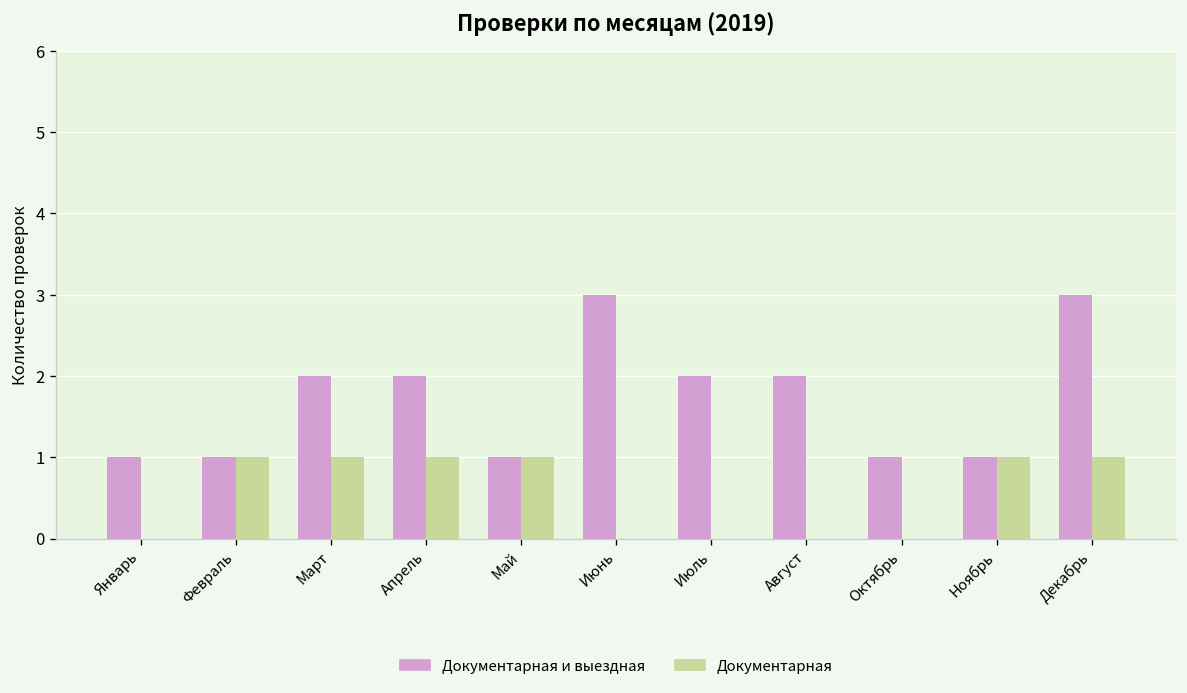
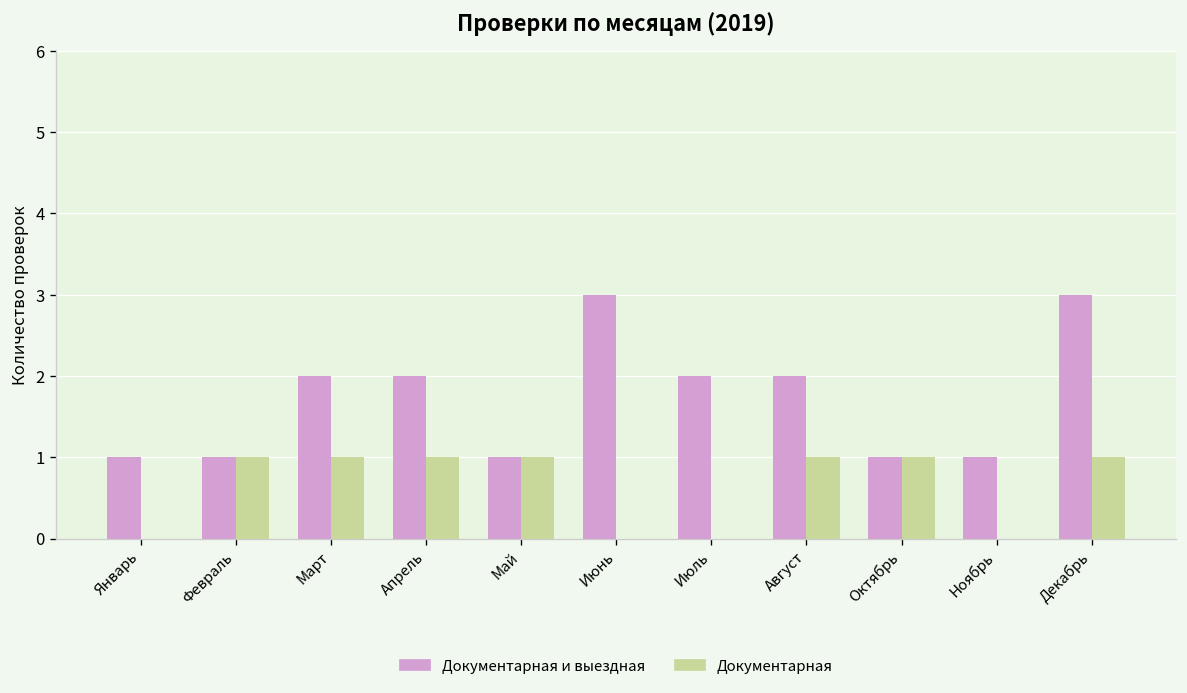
Документарная, Август: 0 -> 1
Документарная, Октябрь: 0 -> 1
Документарная, Ноябрь: 1 -> 0
